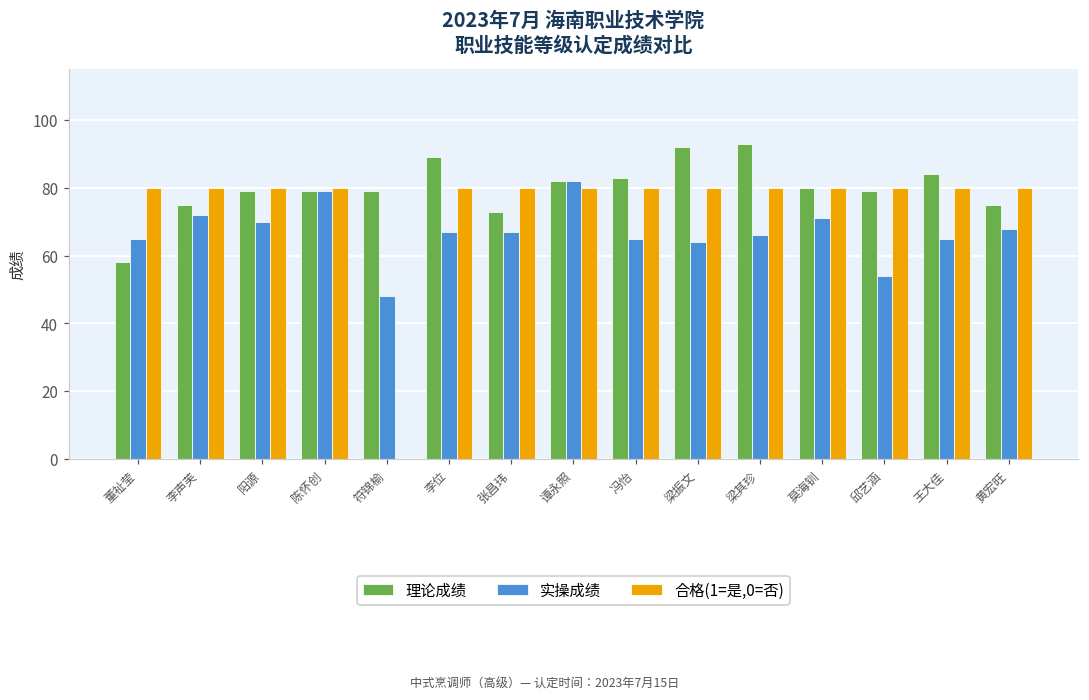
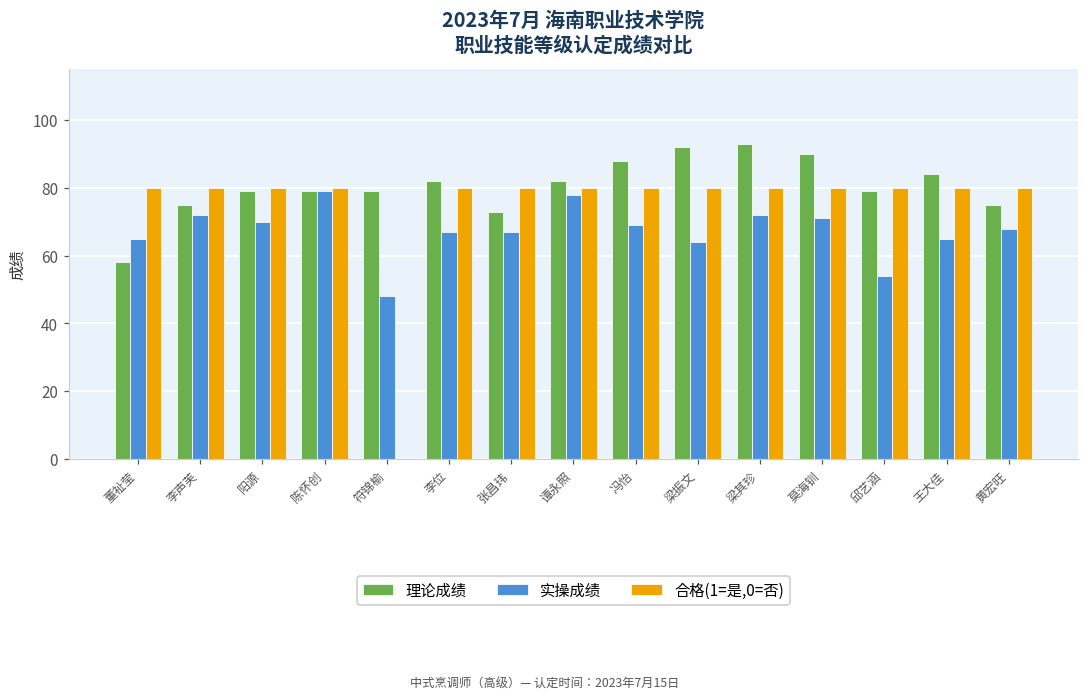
理论成绩, 李位: 89 -> 82
实操成绩, 谭永照: 82 -> 78
理论成绩, 冯怡: 83 -> 88
实操成绩, 冯怡: 65 -> 69
实操成绩, 梁其珍: 66 -> 72
理论成绩, 莫海钏: 80 -> 90
